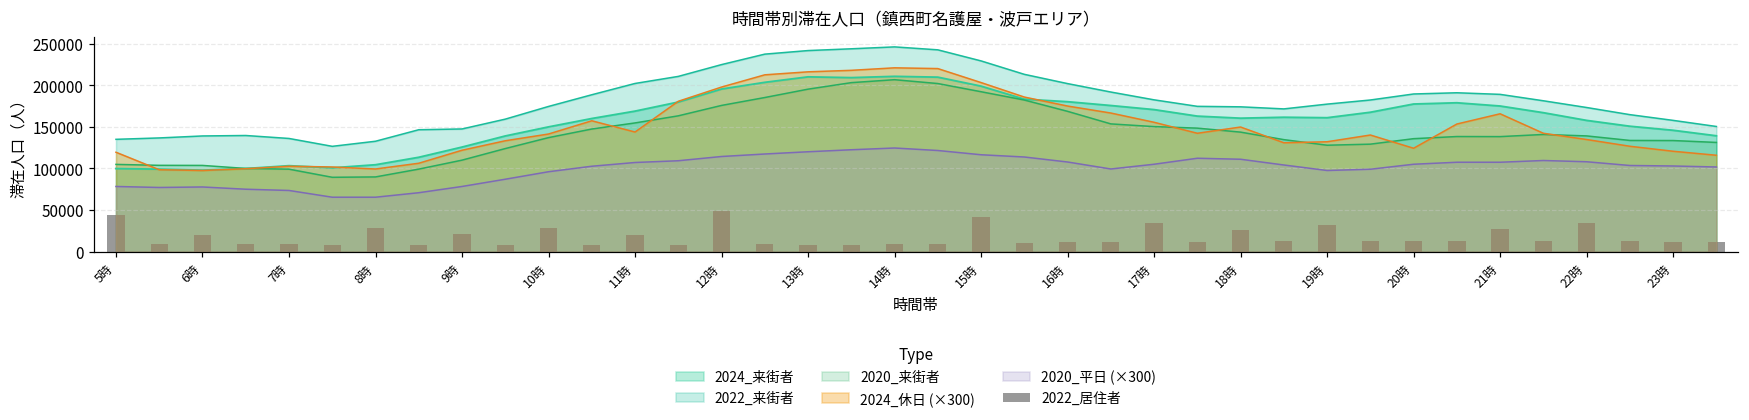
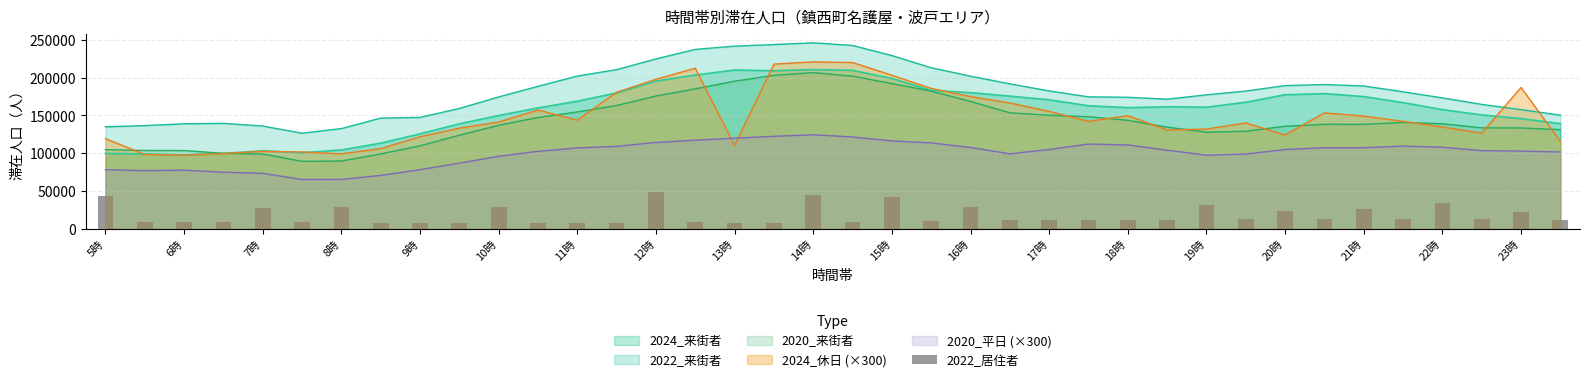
2022_居住者, 6時: 20000 -> 10000
2022_居住者, 7時: 10000 -> 30000
2022_居住者, 9時: 20000 -> 10000
2022_居住者, 11時: 20000 -> 10000
2024_休日 (×300), 13時: 220000 -> 110000
2022_居住者, 14時: 10000 -> 40000
2022_居住者, 16時: 10000 -> 30000
2022_居住者, 17時: 30000 -> 10000
2022_居住者, 18時: 30000 -> 10000
2022_居住者, 20時: 10000 -> 20000
2024_休日 (×300), 21時: 170000 -> 150000
2024_休日 (×300), 23時: 120000 -> 190000
2022_居住者, 23時: 10000 -> 20000
